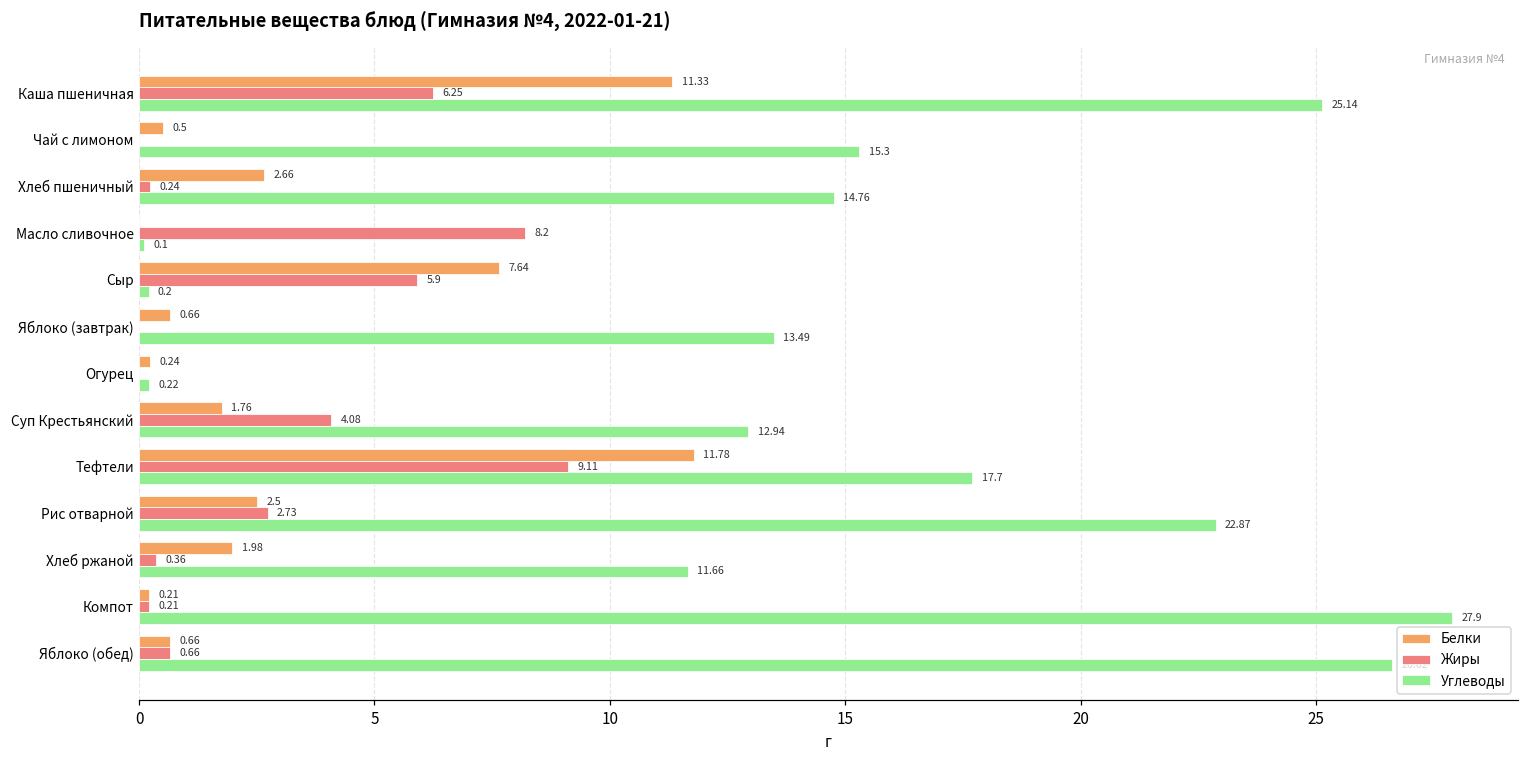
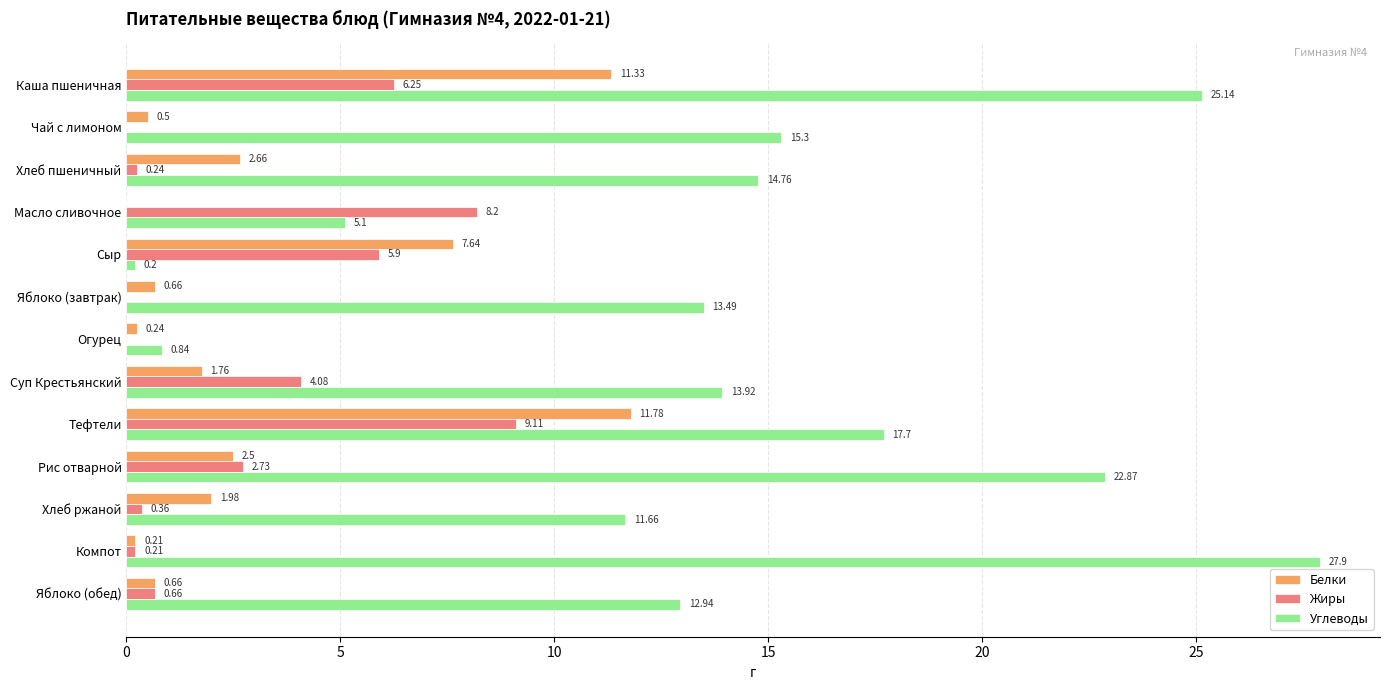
Углеводы, Масло сливочное: 0.1 -> 5.1
Углеводы, Огурец: 0.22 -> 0.84
Углеводы, Суп Крестьянский: 12.94 -> 13.92
Углеводы, Яблоко (обед): 26.6 -> 12.9
